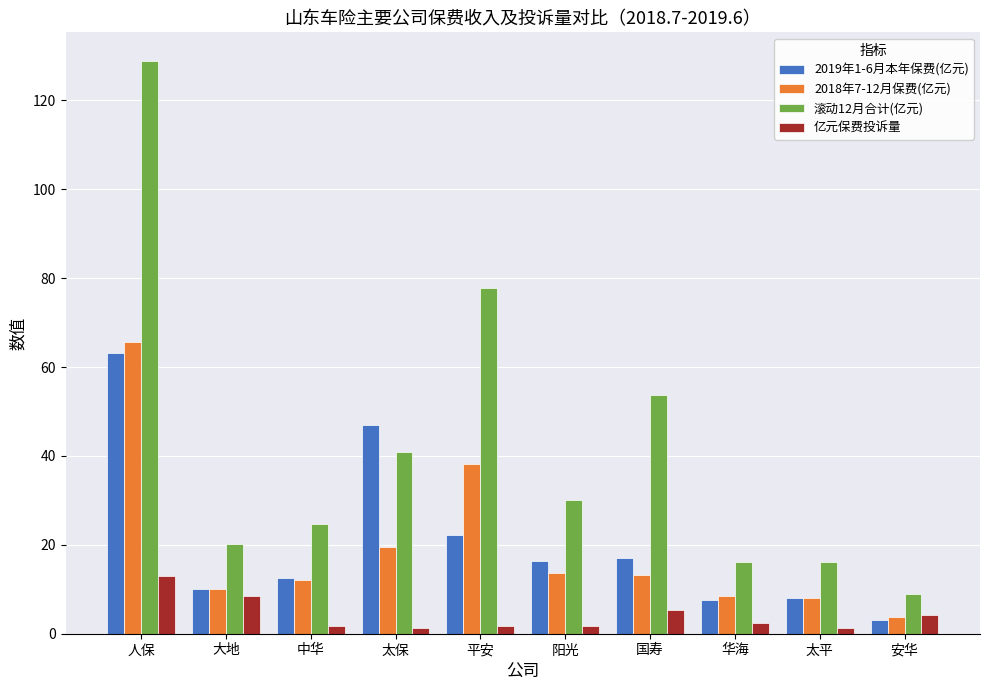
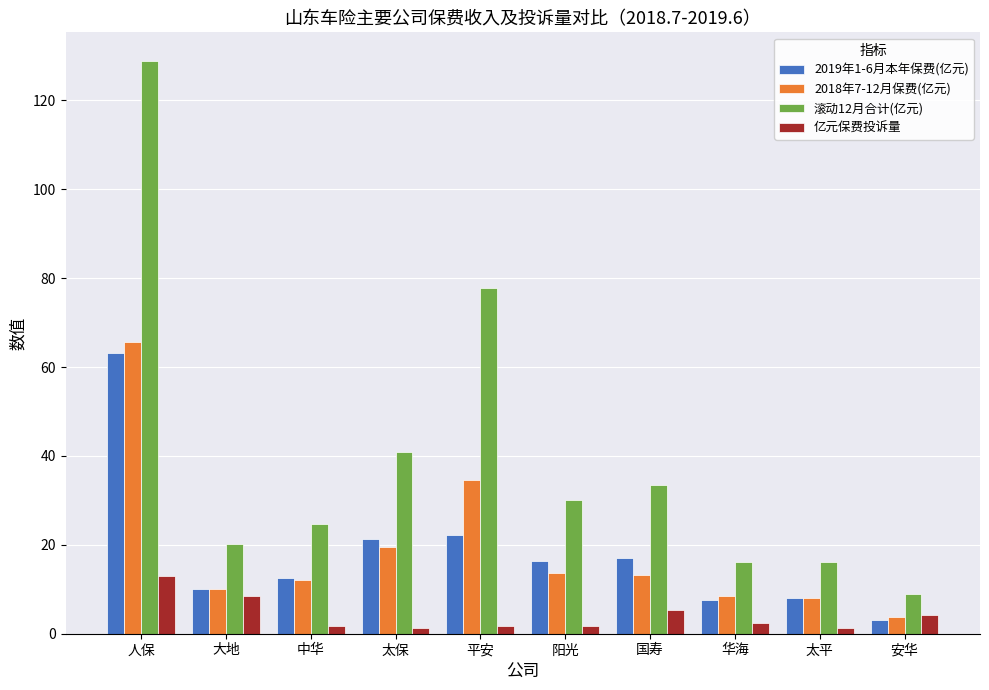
2019年1-6月本年保费(亿元), 太保: 47 -> 21
2018年7-12月保费(亿元), 平安: 38 -> 35
滚动12月合计(亿元), 国寿: 54 -> 33
